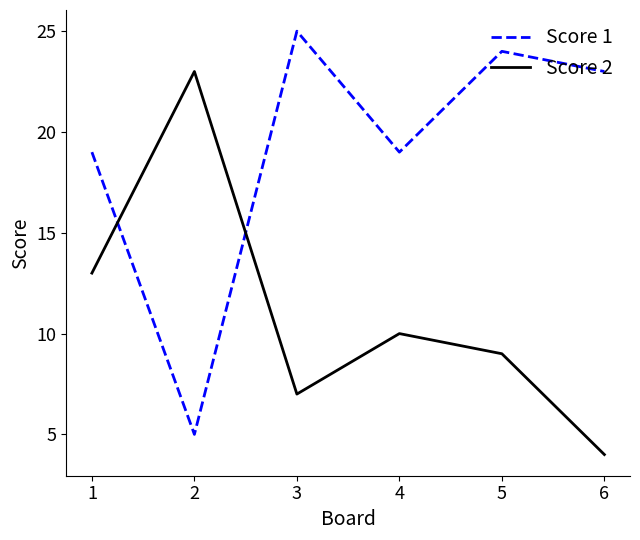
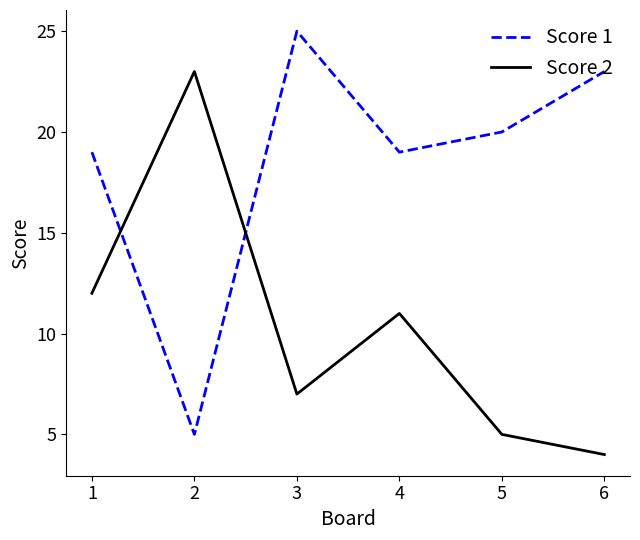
Score 2, 1: 13 -> 12
Score 2, 4: 10 -> 11
Score 1, 5: 24 -> 20
Score 2, 5: 9 -> 5
